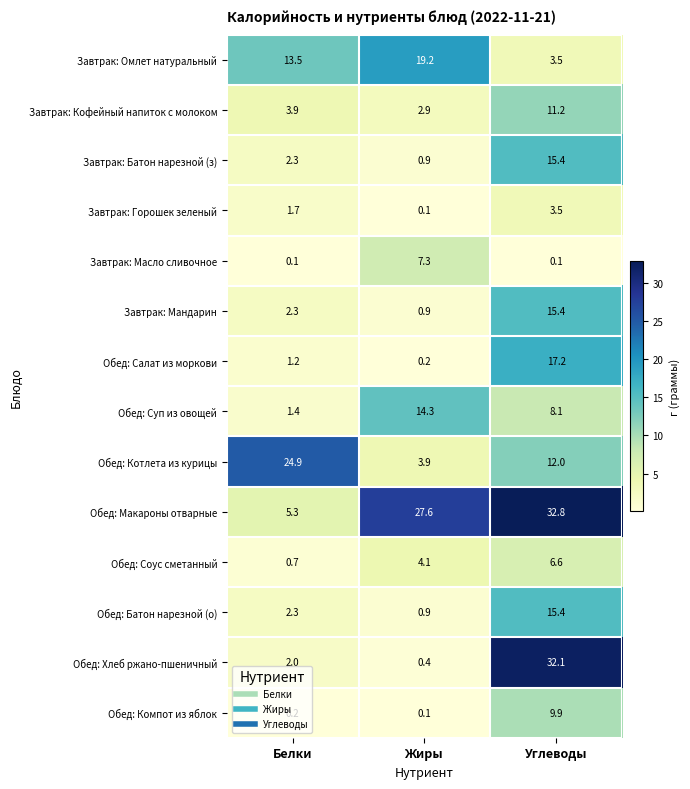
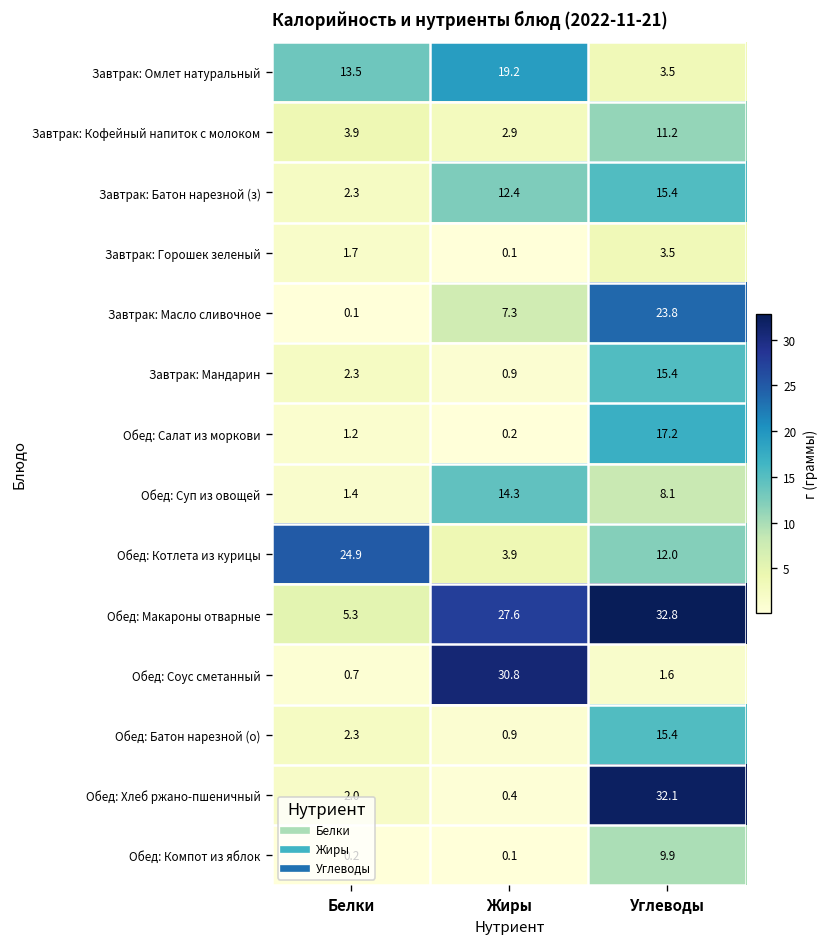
Завтрак: Батон нарезной (з), Жиры: 0.9 -> 12.4
Завтрак: Масло сливочное, Углеводы: 0.1 -> 23.8
Обед: Соус сметанный, Жиры: 4.1 -> 30.8
Обед: Соус сметанный, Углеводы: 6.6 -> 1.6
